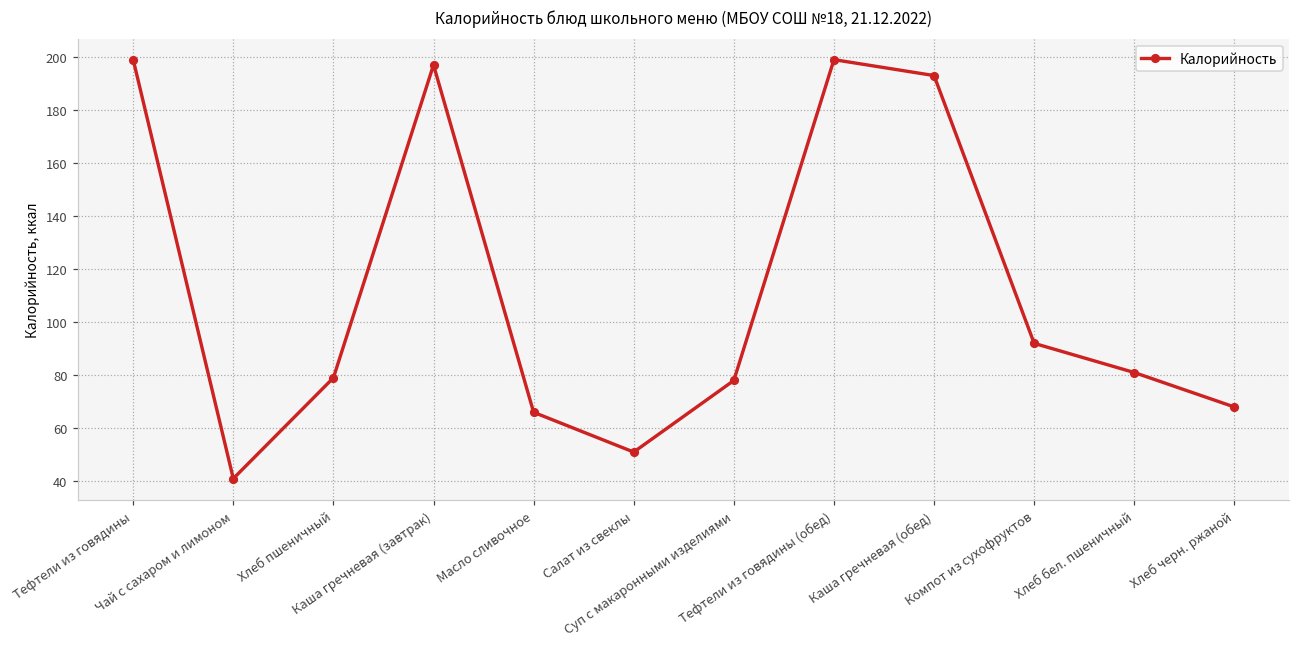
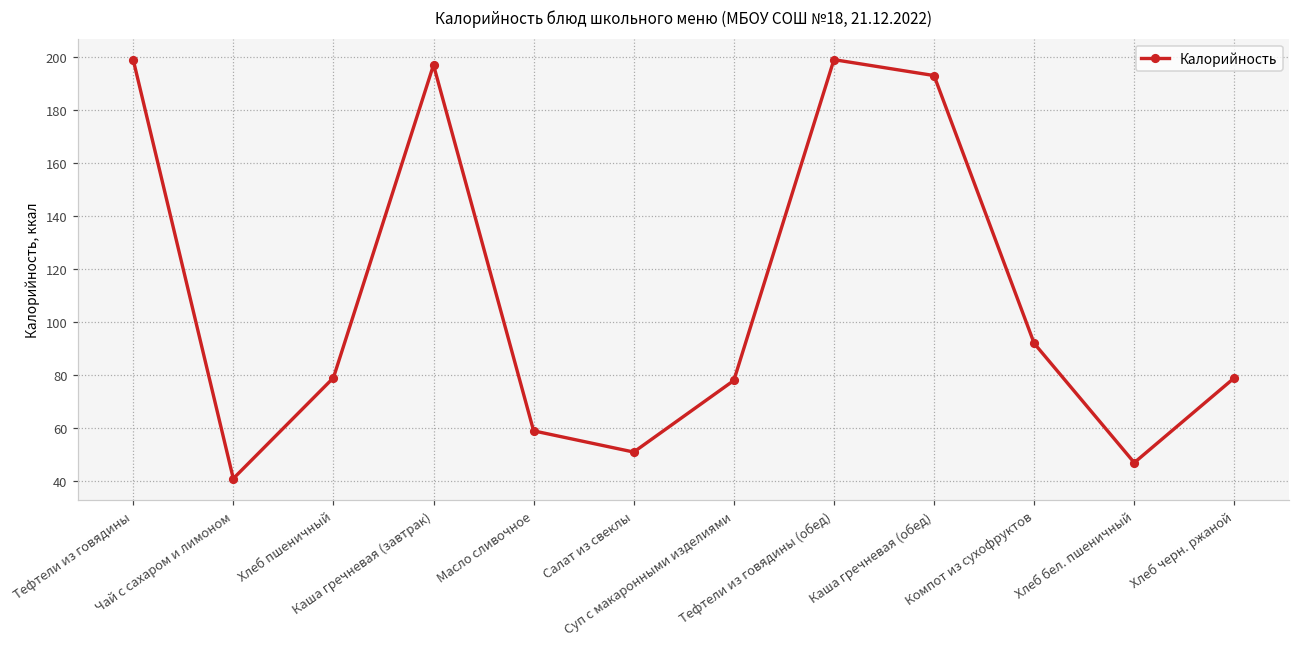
Масло сливочное: 66 -> 59
Хлеб бел. пшеничный: 81 -> 47
Хлеб черн. ржаной: 68 -> 79
